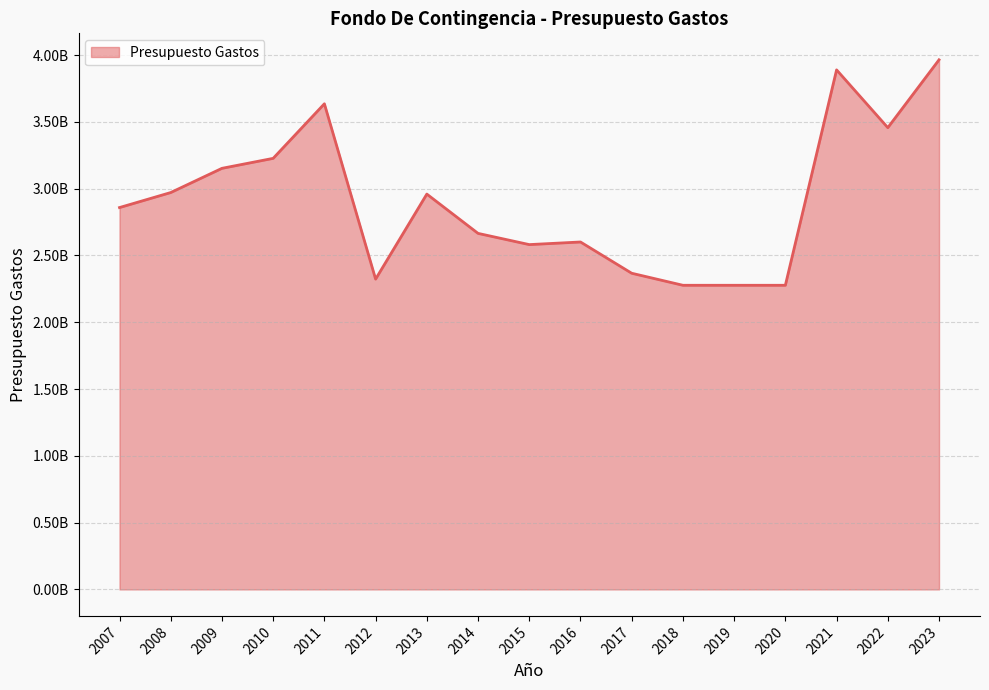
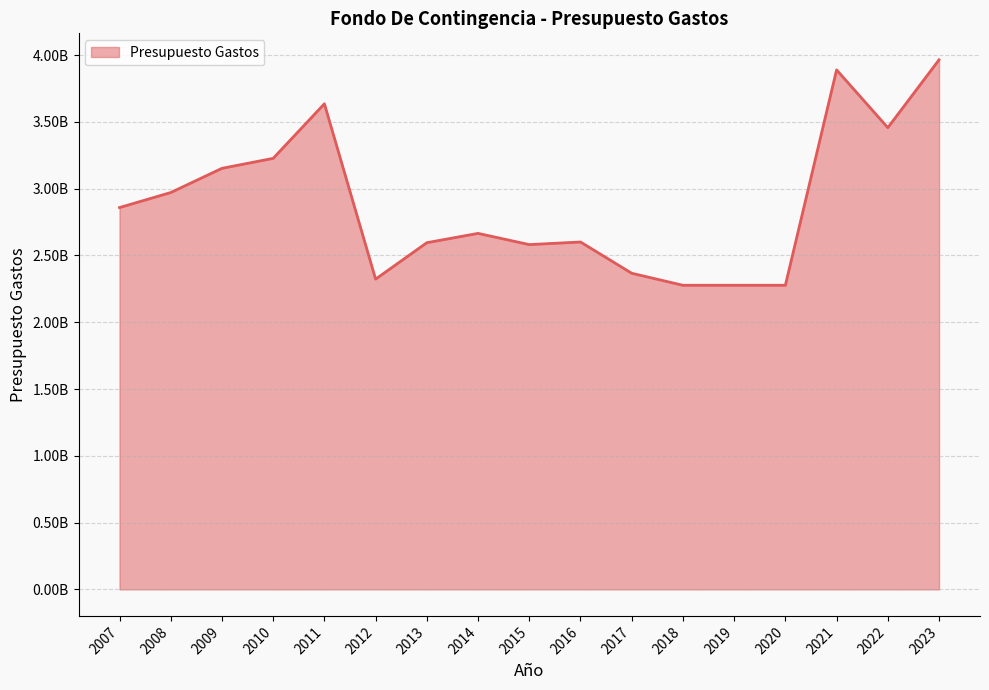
2013: 2960000000 -> 2600000000
